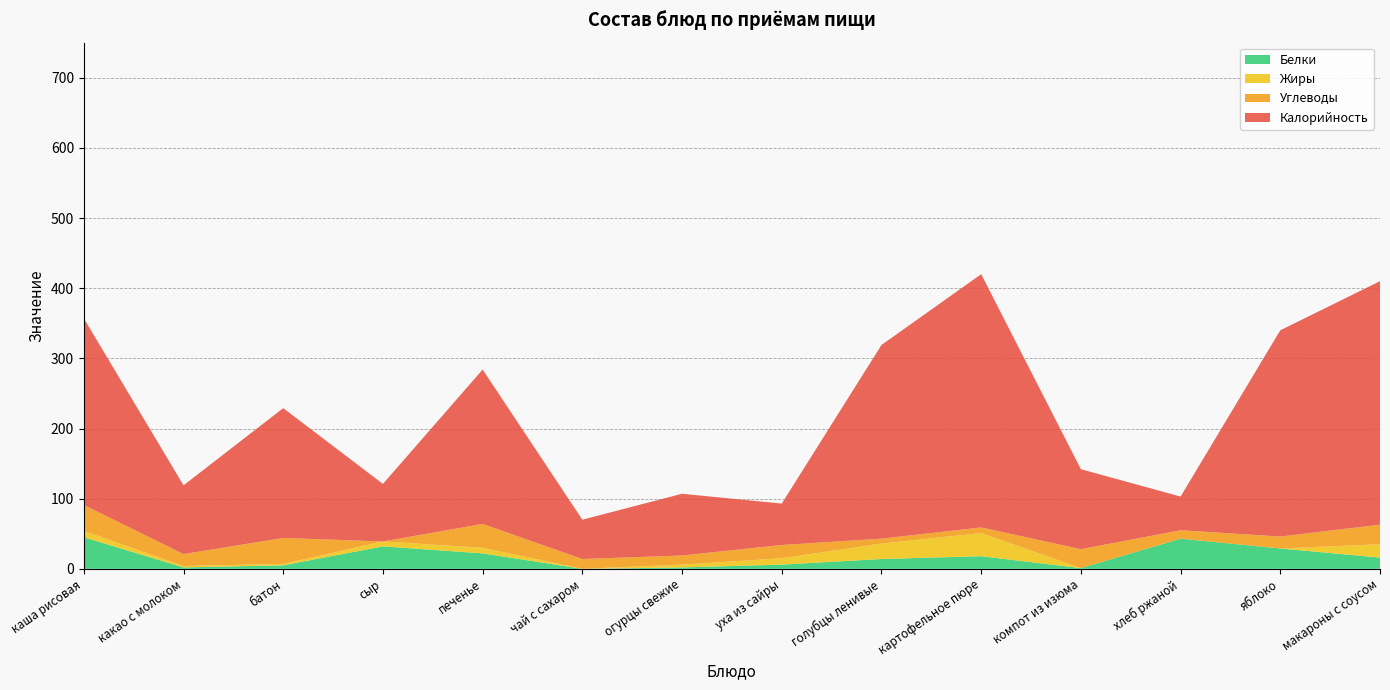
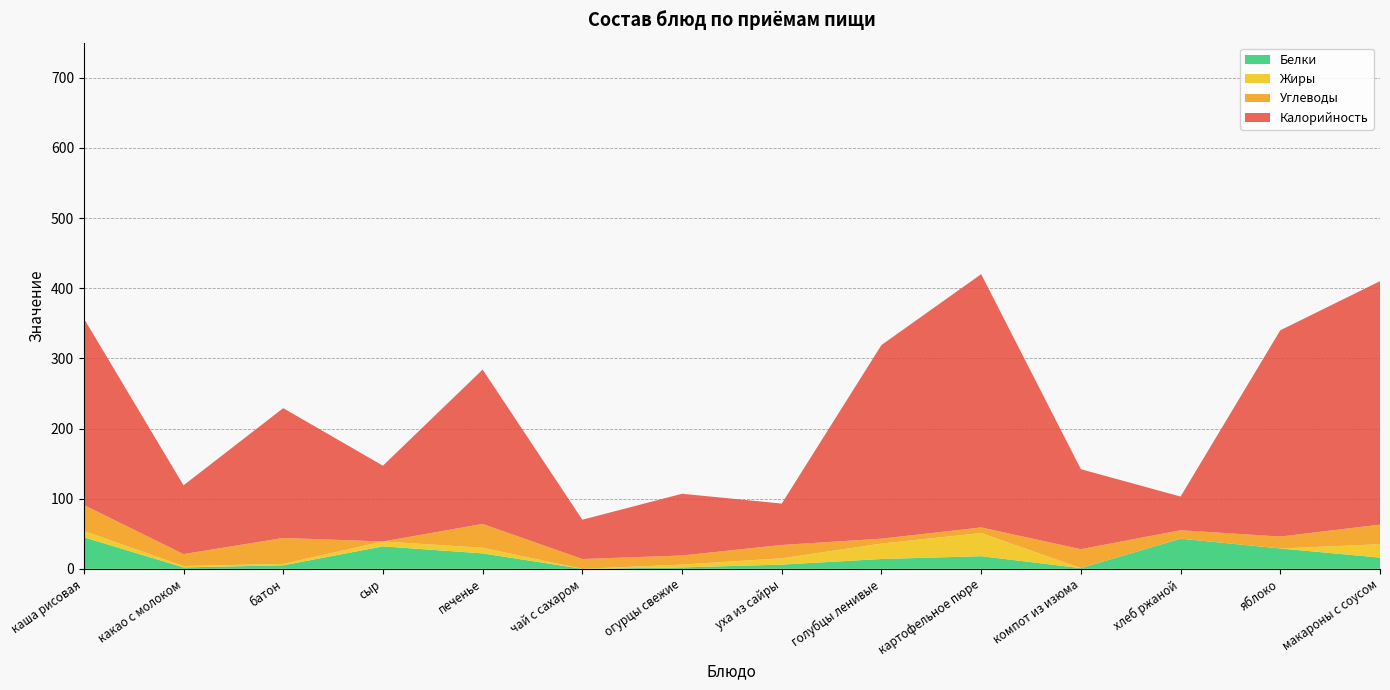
Калорийность, сыр: 80 -> 110
